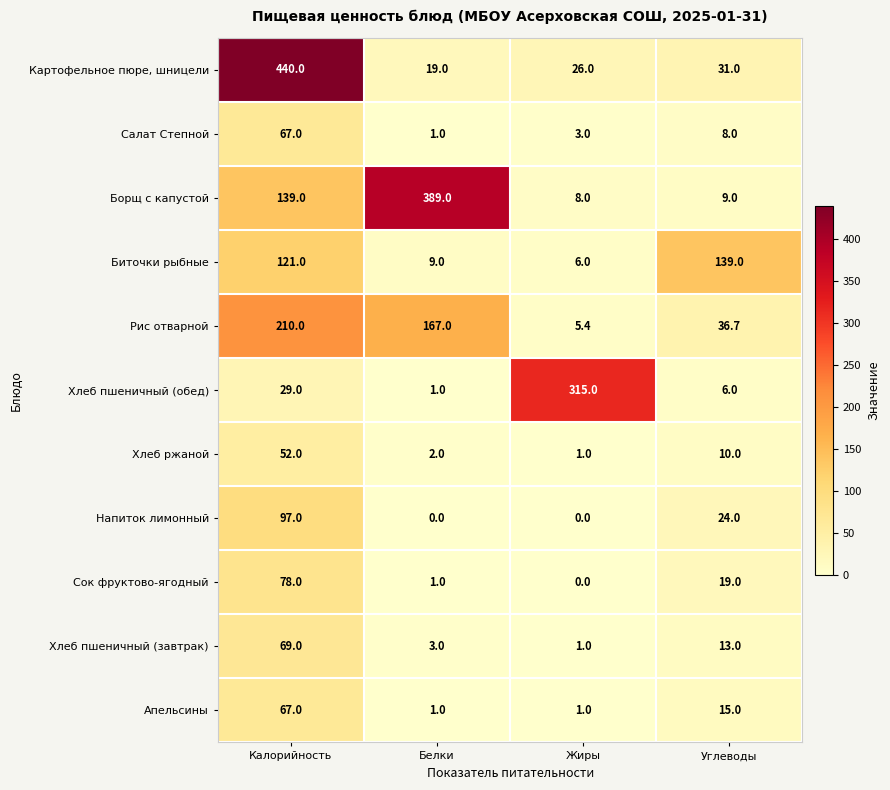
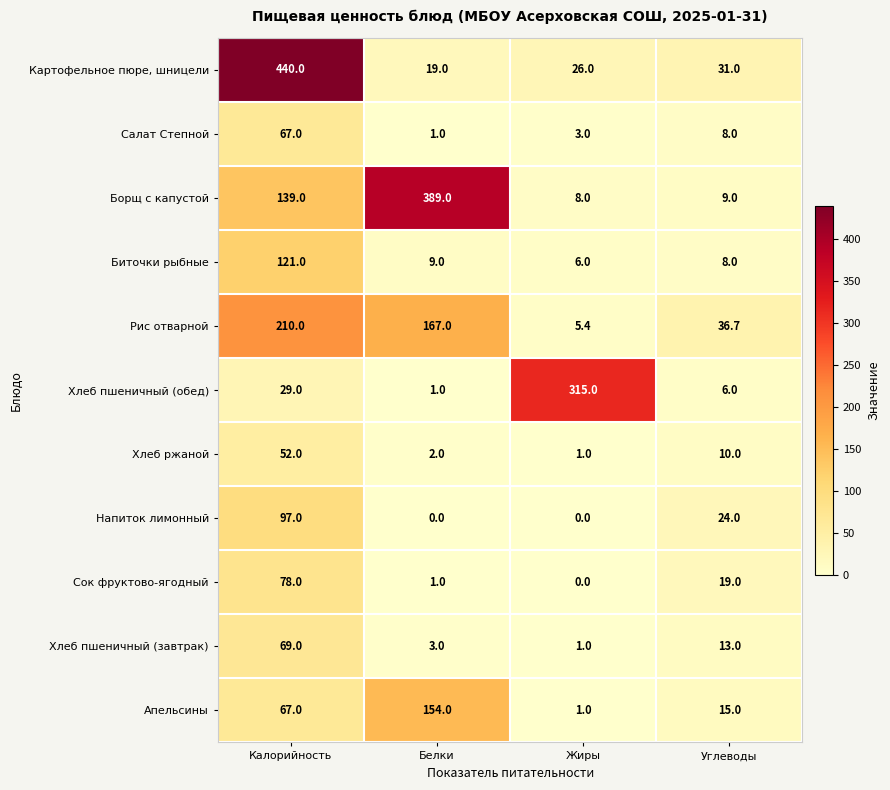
Биточки рыбные, Углеводы: 139.0 -> 8.0
Апельсины, Белки: 1.0 -> 154.0
